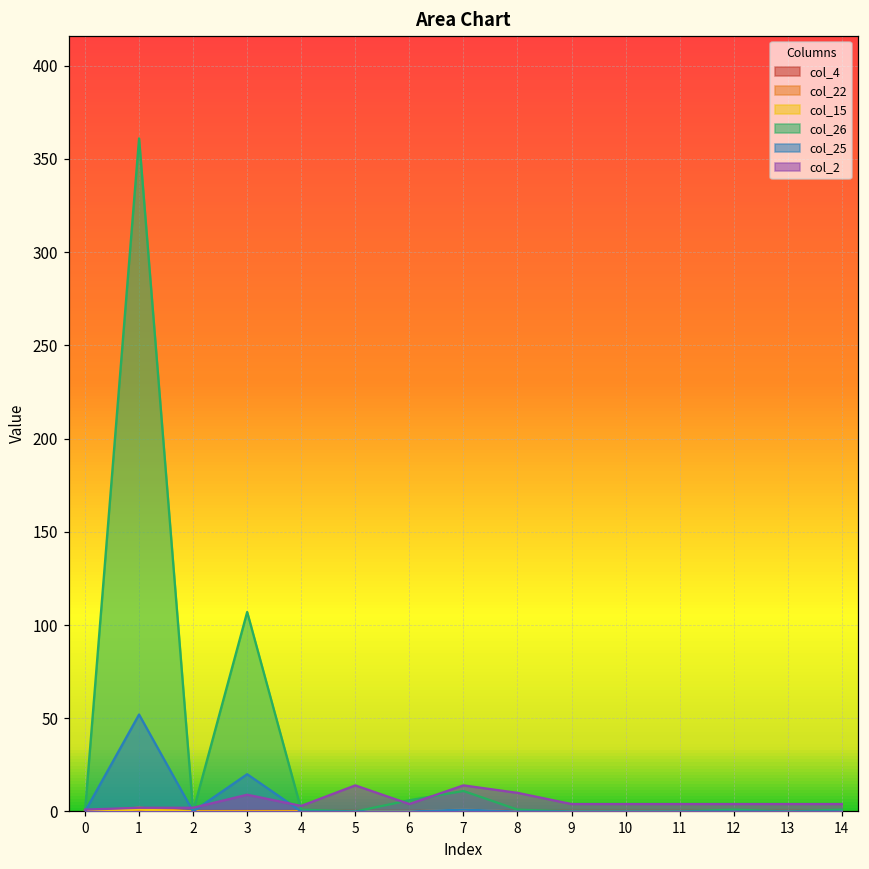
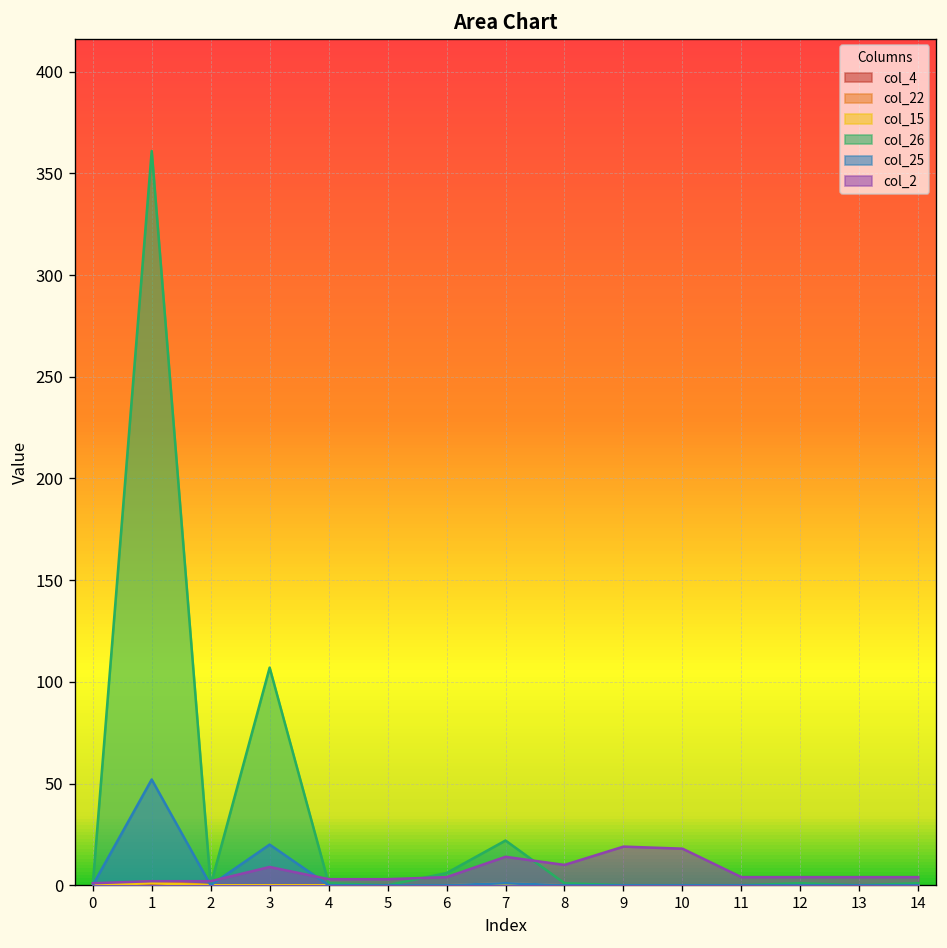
col_2, 5: 14 -> 3
col_26, 7: 11 -> 22
col_2, 9: 4 -> 19
col_2, 10: 4 -> 18
